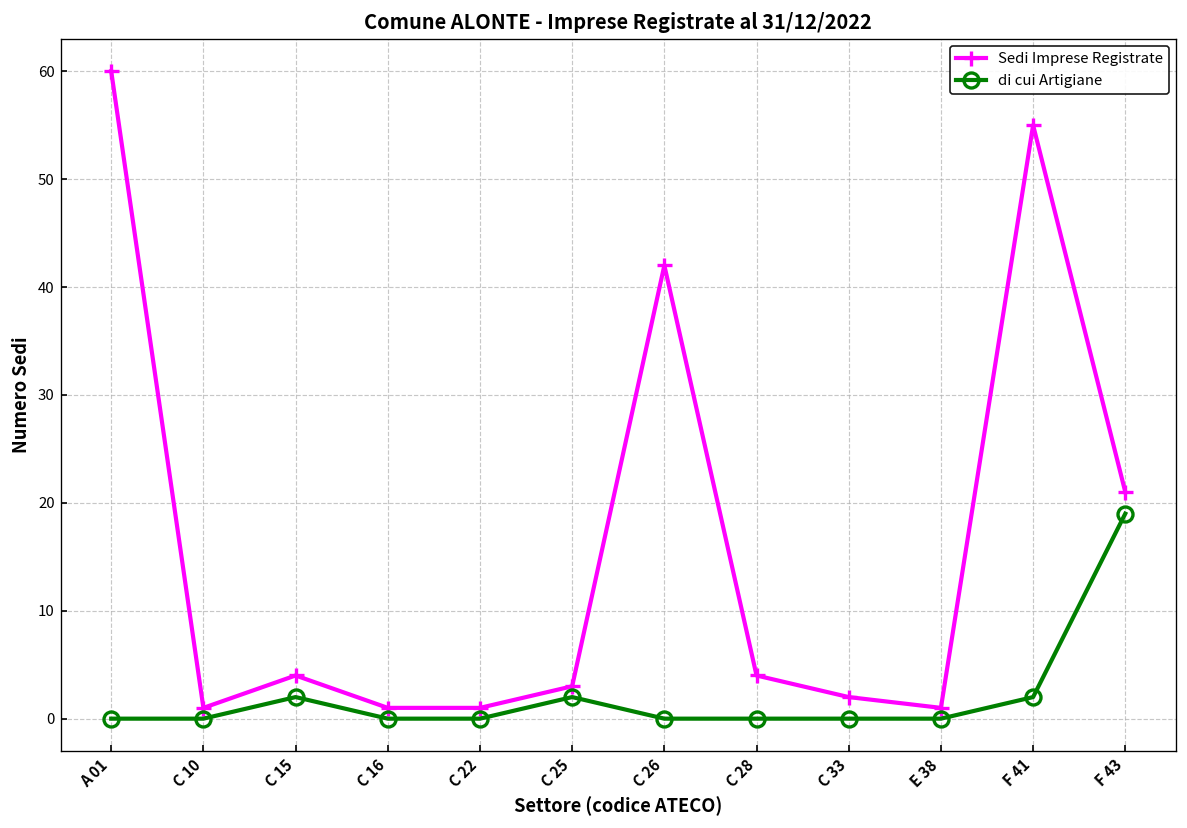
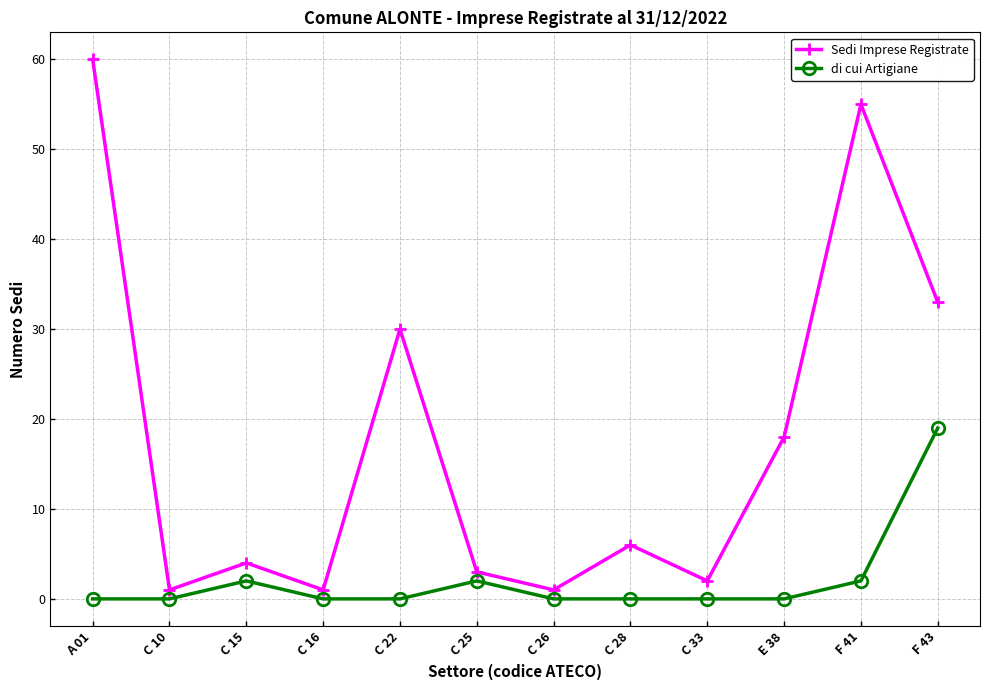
Sedi Imprese Registrate, C 22: 1 -> 30
Sedi Imprese Registrate, C 26: 42 -> 1
Sedi Imprese Registrate, C 28: 4 -> 6
Sedi Imprese Registrate, E 38: 1 -> 18
Sedi Imprese Registrate, F 43: 21 -> 33
